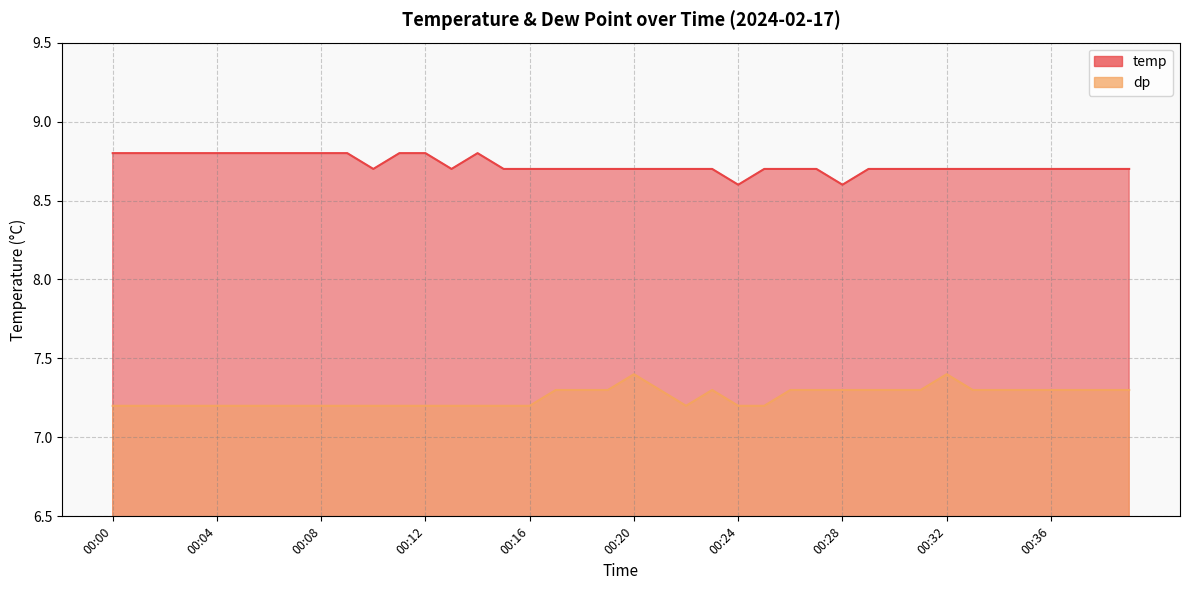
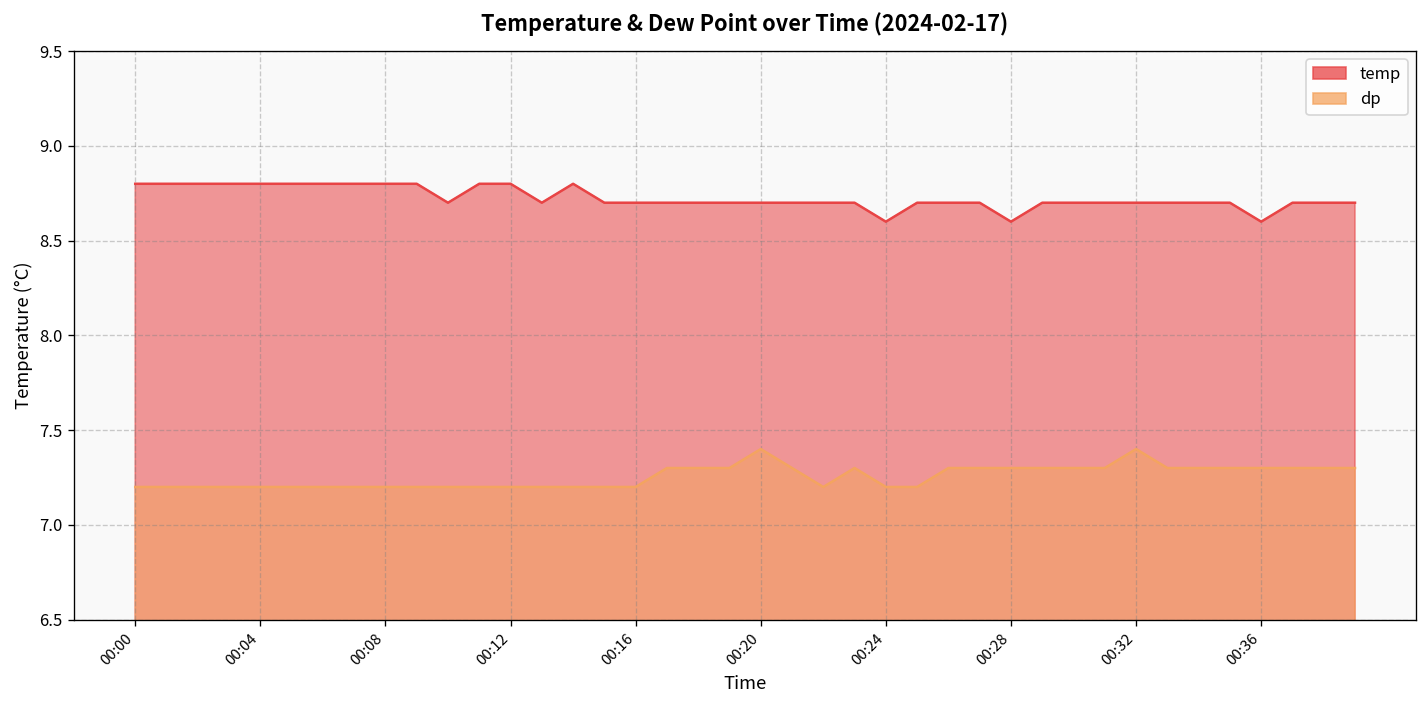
temp, 00:36: 8.7 -> 8.6
